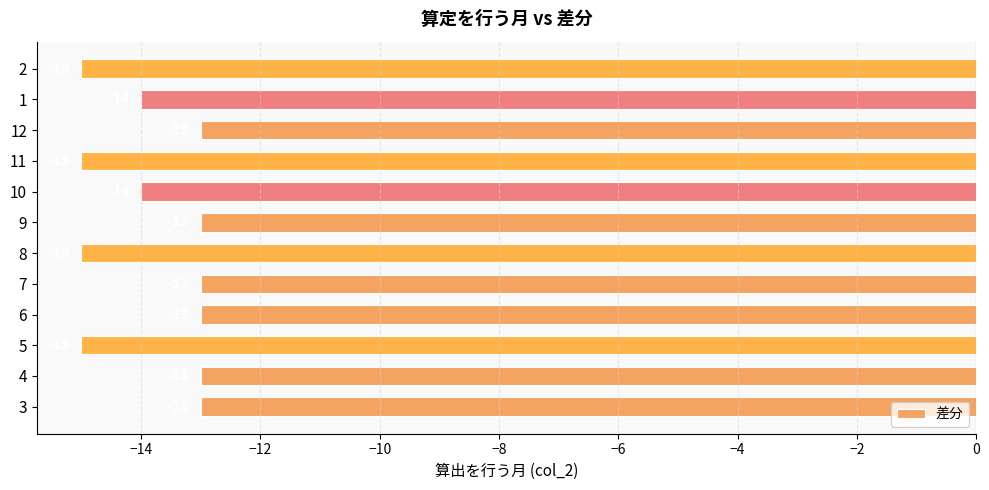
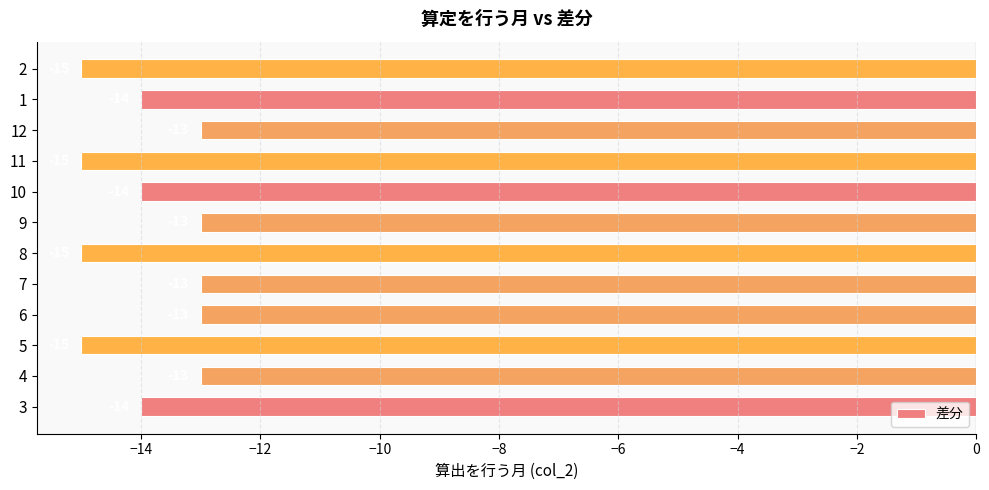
3: -13 -> -14
